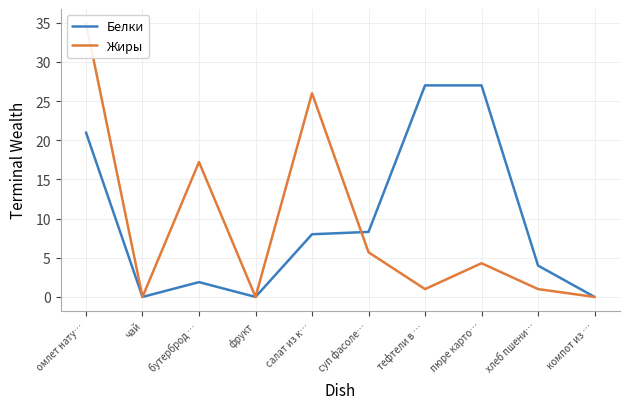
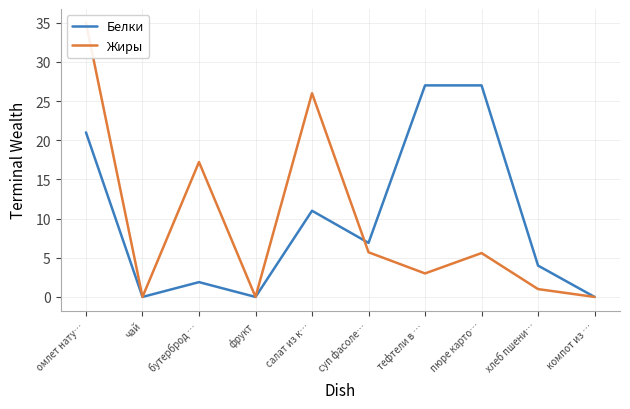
Белки, салат из к…: 8 -> 11
Белки, суп фасоле…: 8 -> 7
Жиры, тефтели в …: 1 -> 3
Жиры, пюре карто…: 4 -> 6
